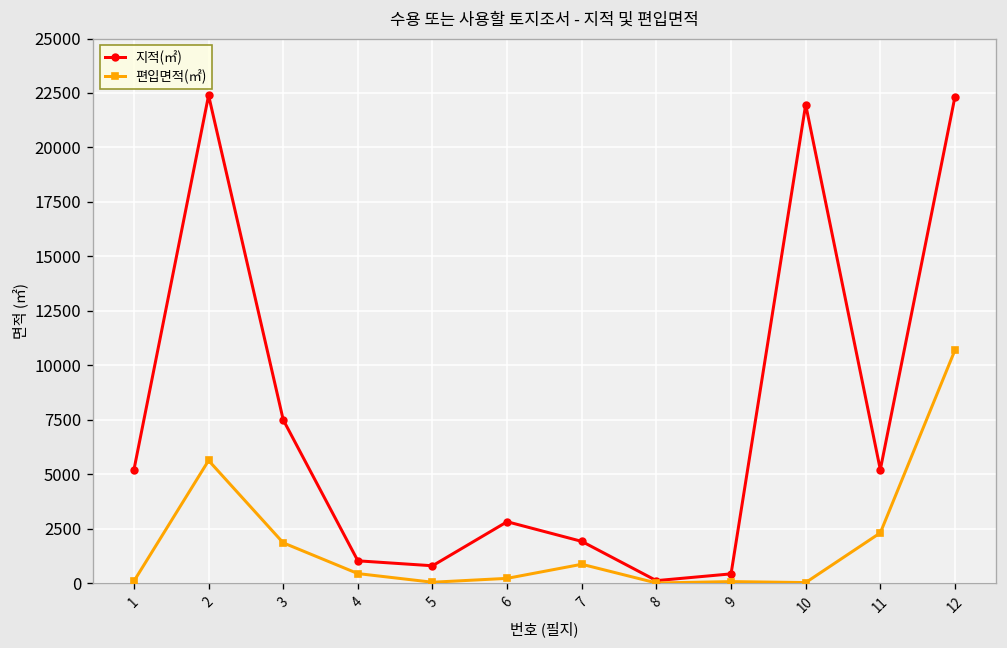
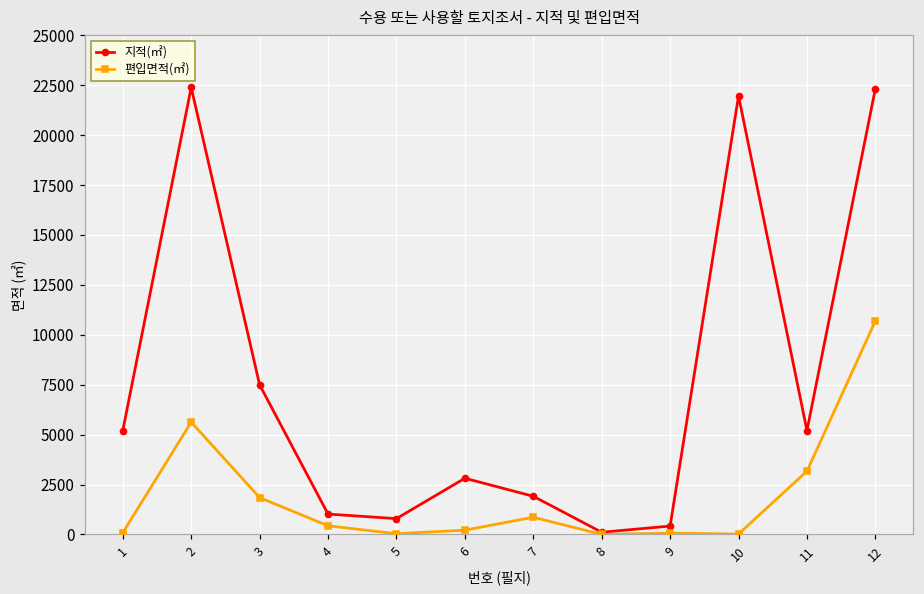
편입면적(㎡), 11: 2300 -> 3200
